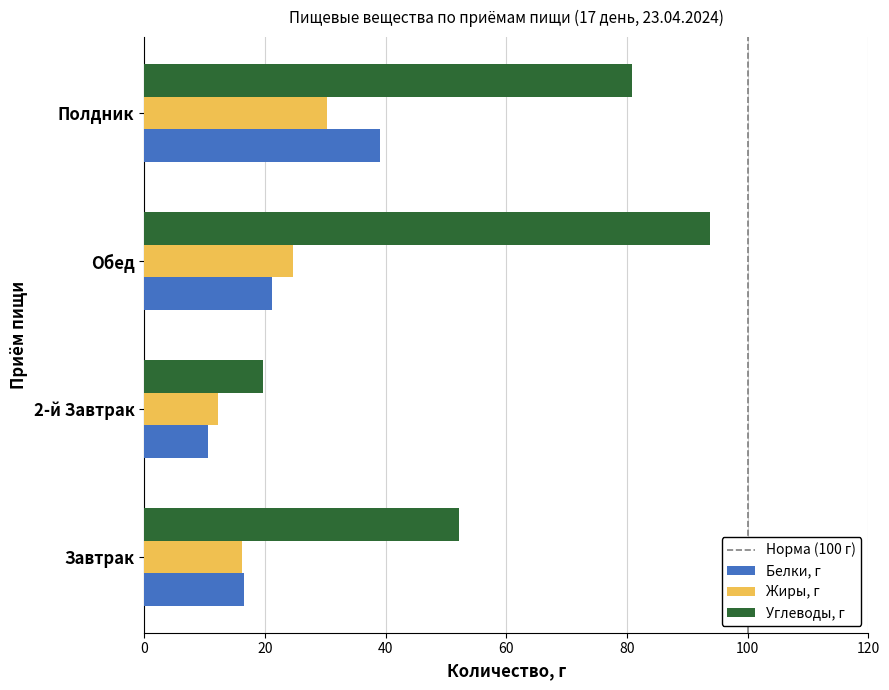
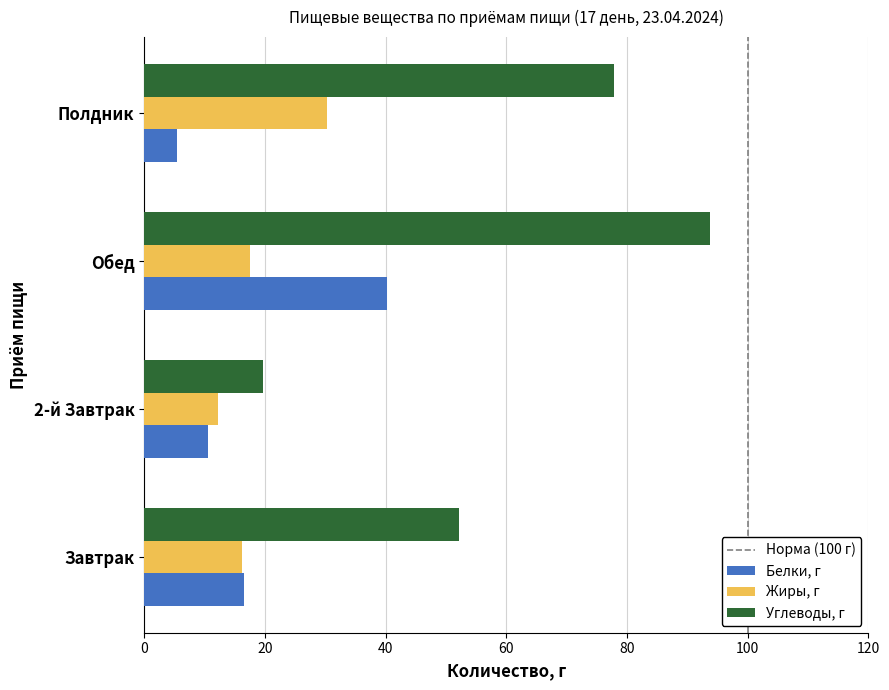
Углеводы, г, Полдник: 81 -> 78
Белки, г, Полдник: 39 -> 5
Жиры, г, Обед: 25 -> 18
Белки, г, Обед: 21 -> 40
